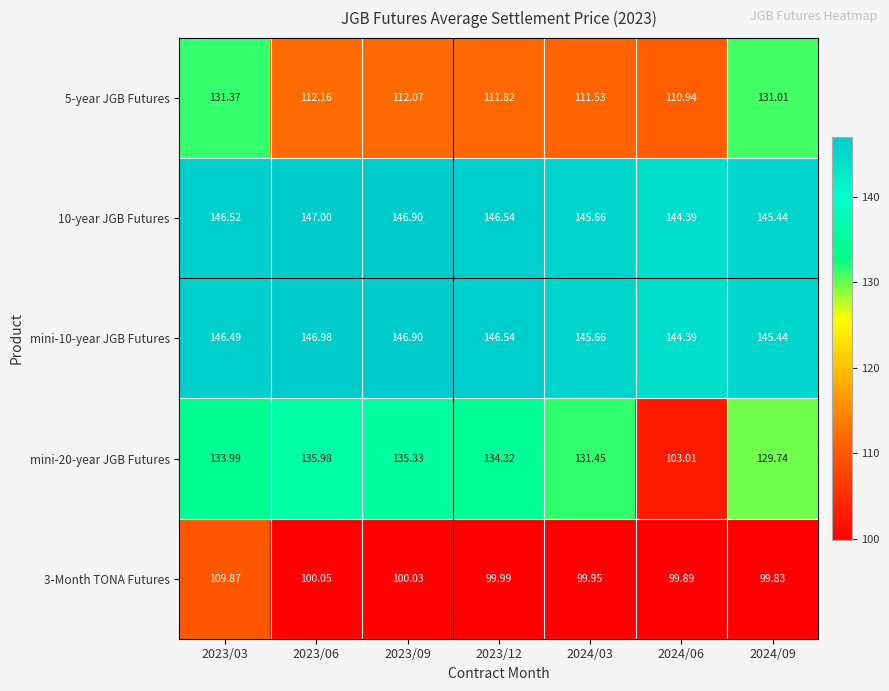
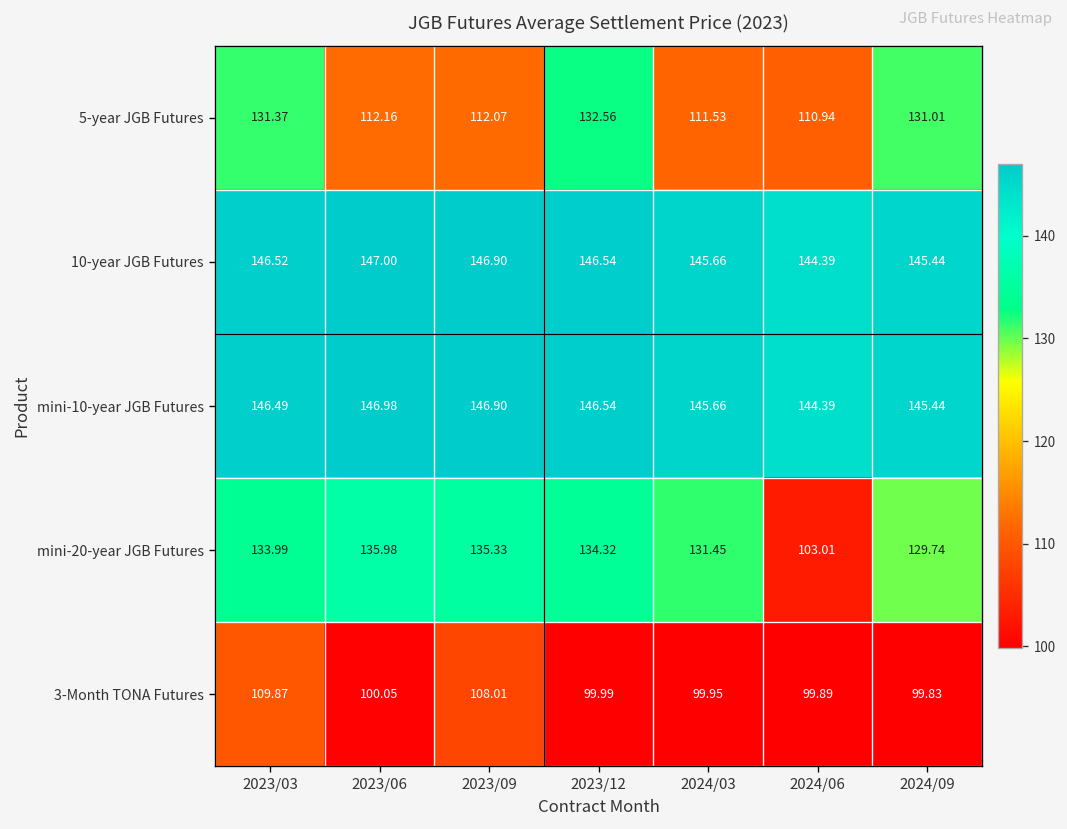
5-year JGB Futures, 2023/12: 111.82 -> 132.56
3-Month TONA Futures, 2023/09: 100.03 -> 108.01
